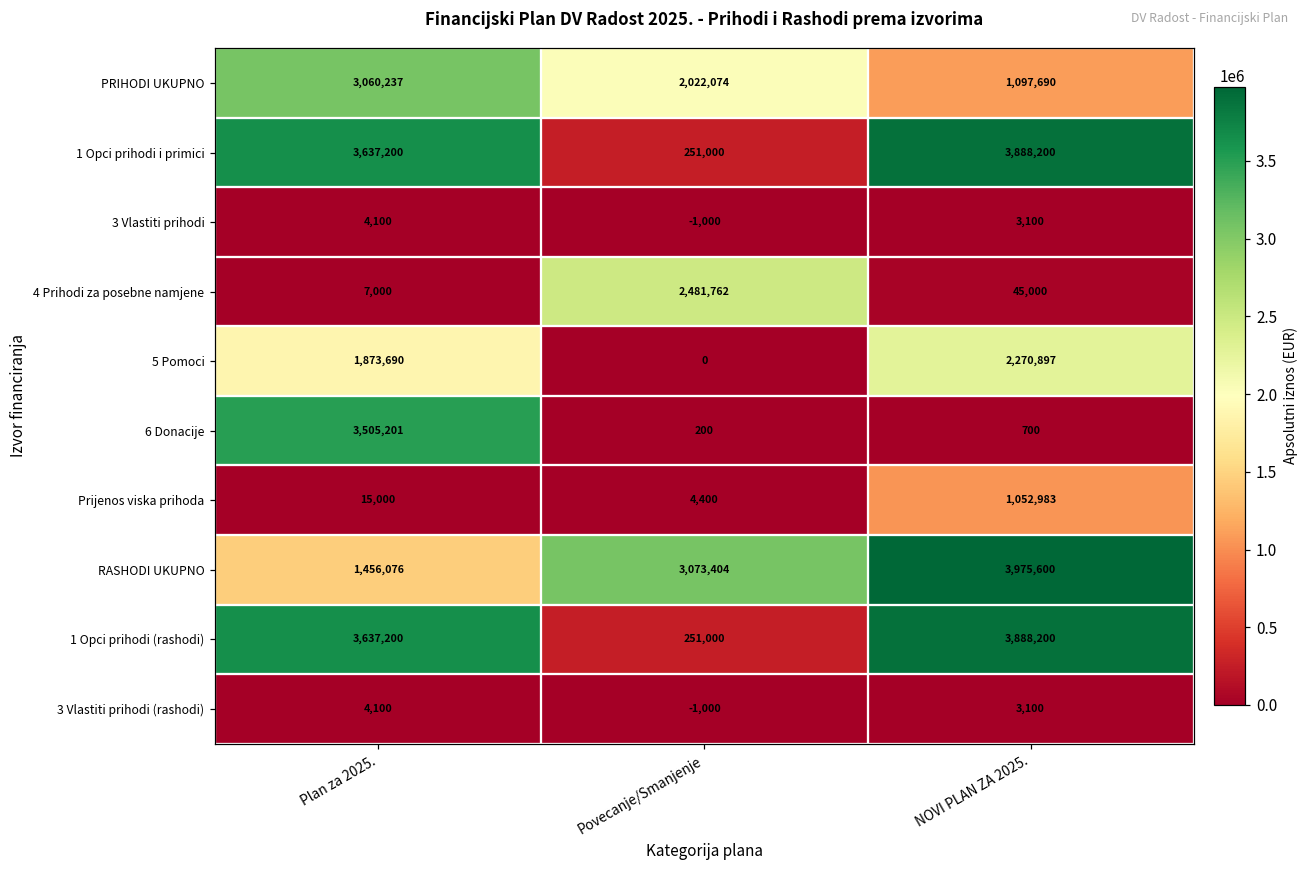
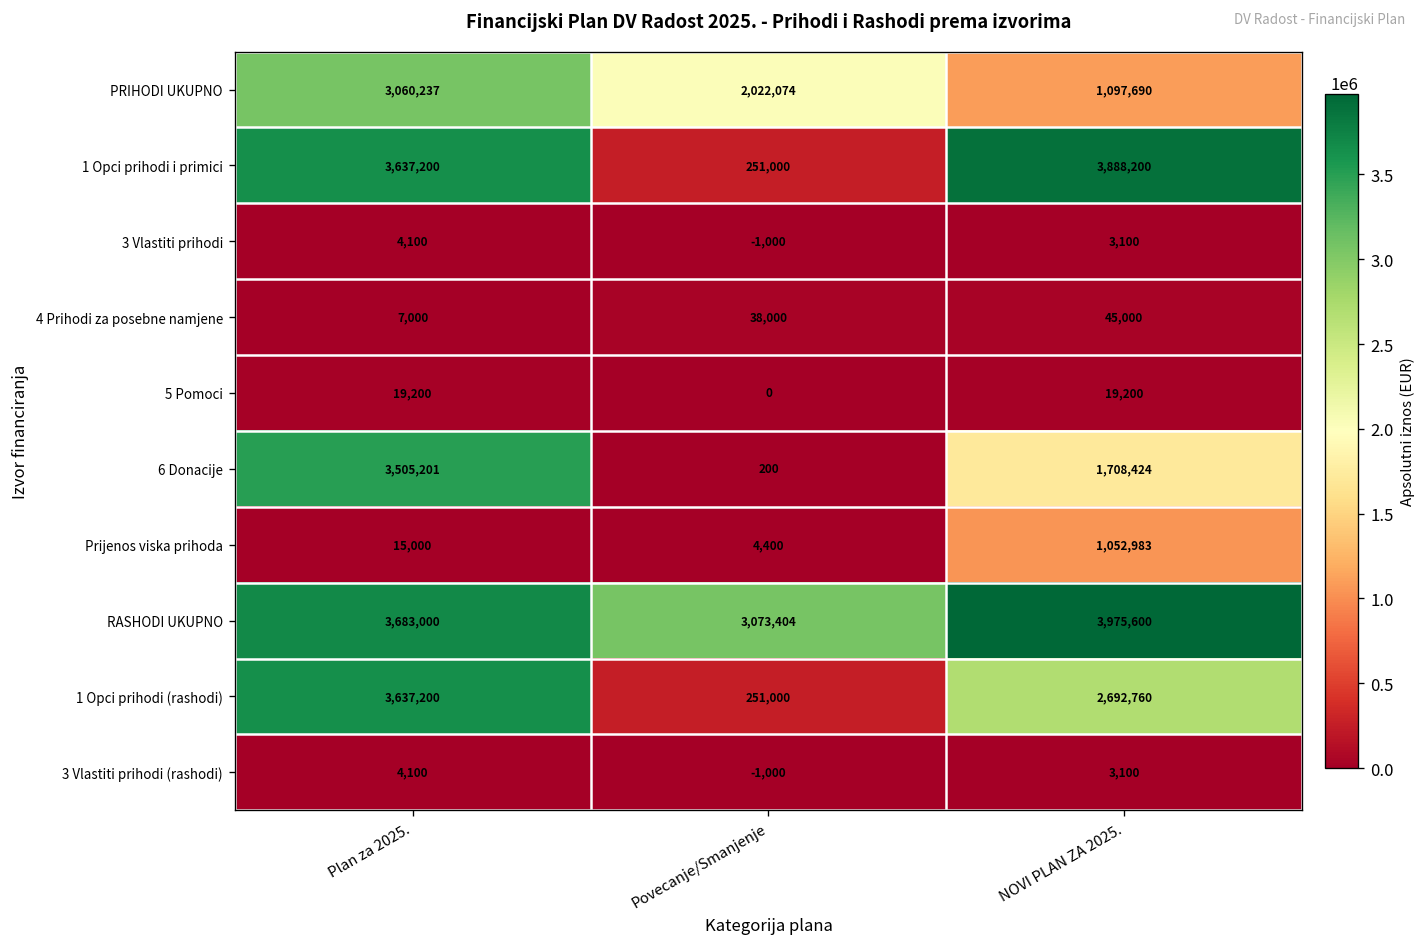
4 Prihodi za posebne namjene, Povecanje/Smanjenje: 2,481,762 -> 38,000
5 Pomoci, Plan za 2025.: 1,873,690 -> 19,200
5 Pomoci, NOVI PLAN ZA 2025.: 2,270,897 -> 19,200
6 Donacije, NOVI PLAN ZA 2025.: 700 -> 1,708,424
RASHODI UKUPNO, Plan za 2025.: 1,456,076 -> 3,683,000
1 Opci prihodi (rashodi), NOVI PLAN ZA 2025.: 3,888,200 -> 2,692,760
